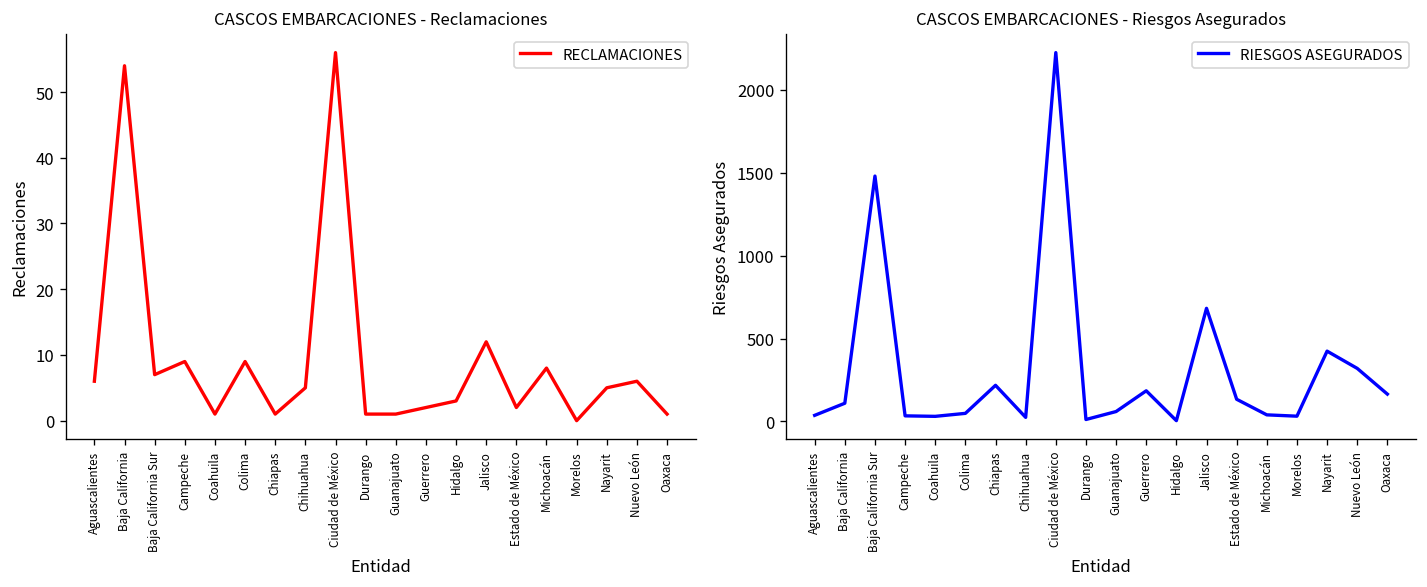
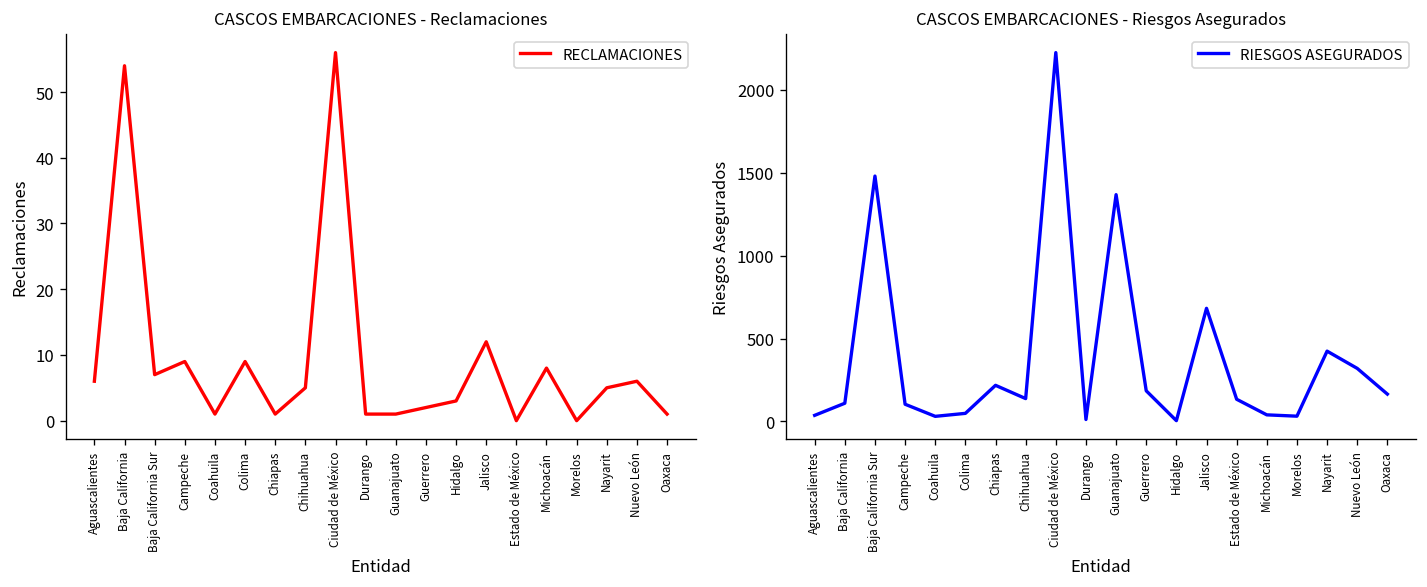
CASCOS EMBARCACIONES - Reclamaciones, Estado de México: 2 -> 0
CASCOS EMBARCACIONES - Riesgos Asegurados, Campeche: 30 -> 100
CASCOS EMBARCACIONES - Riesgos Asegurados, Chihuahua: 30 -> 140
CASCOS EMBARCACIONES - Riesgos Asegurados, Guanajuato: 60 -> 1370
